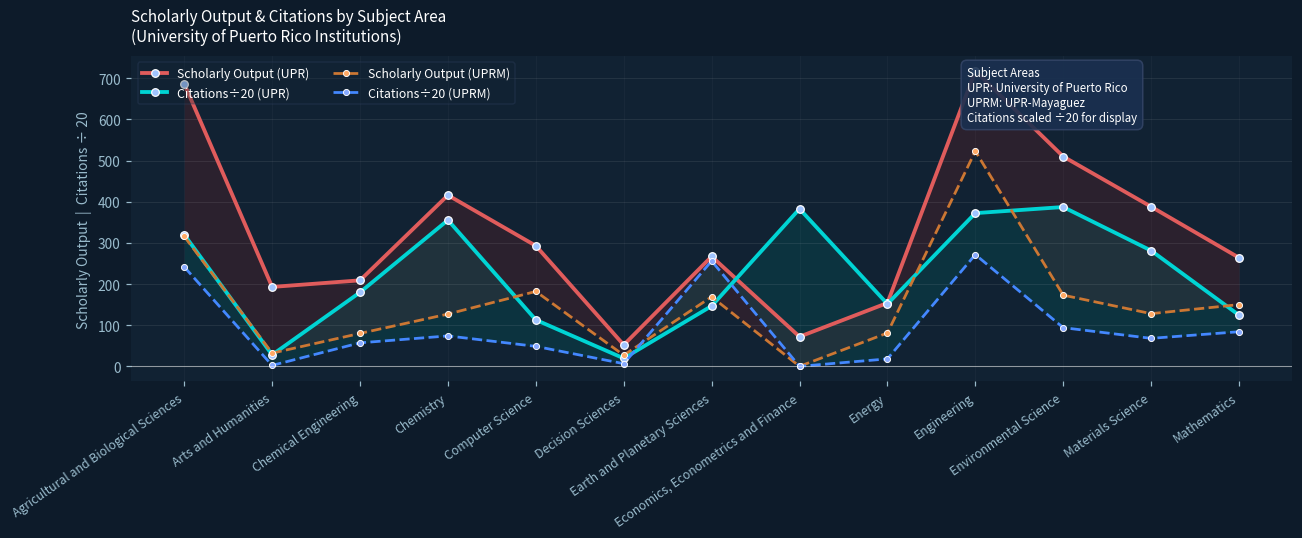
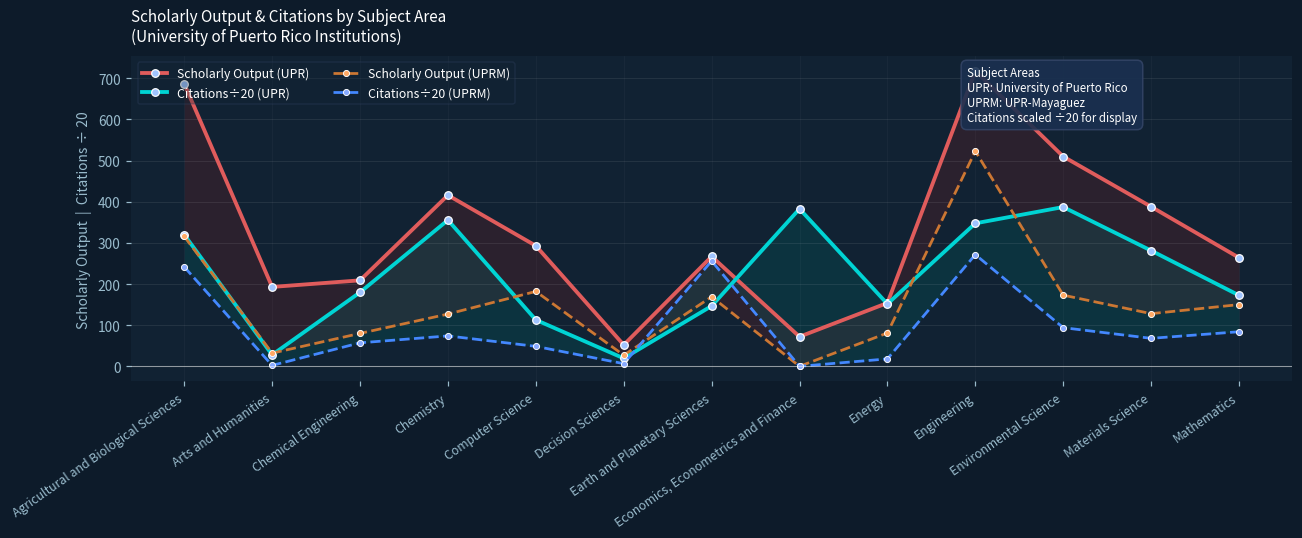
Citations÷20 (UPR), Engineering: 370 -> 350
Citations÷20 (UPR), Mathematics: 120 -> 170
